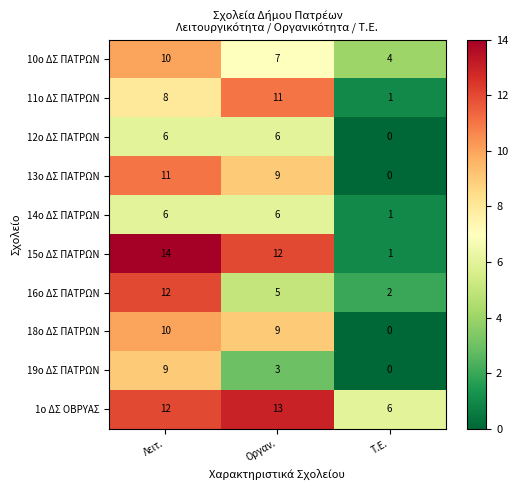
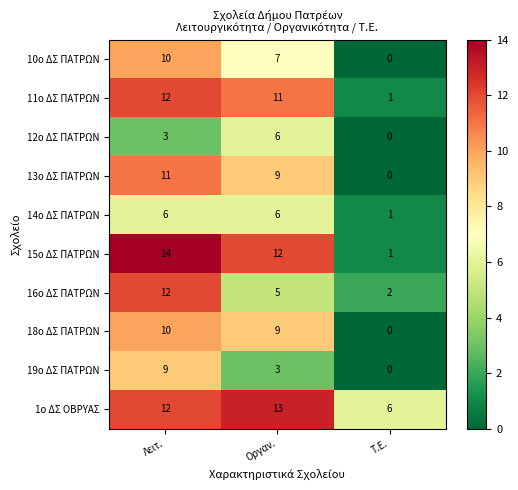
10ο ΔΣ ΠΑΤΡΩΝ, Τ.Ε.: 4 -> 0
11ο ΔΣ ΠΑΤΡΩΝ, Λειτ.: 8 -> 12
12ο ΔΣ ΠΑΤΡΩΝ, Λειτ.: 6 -> 3
